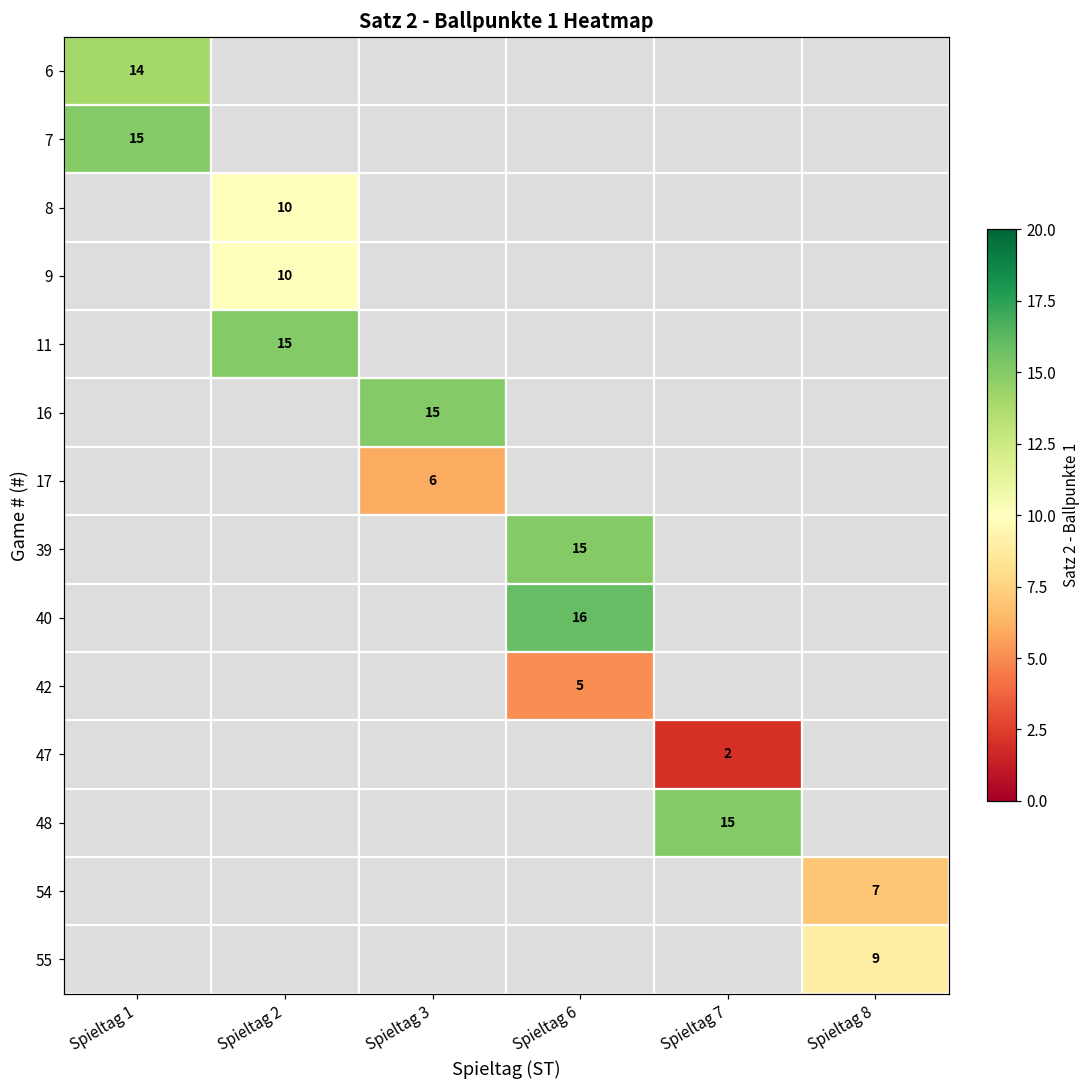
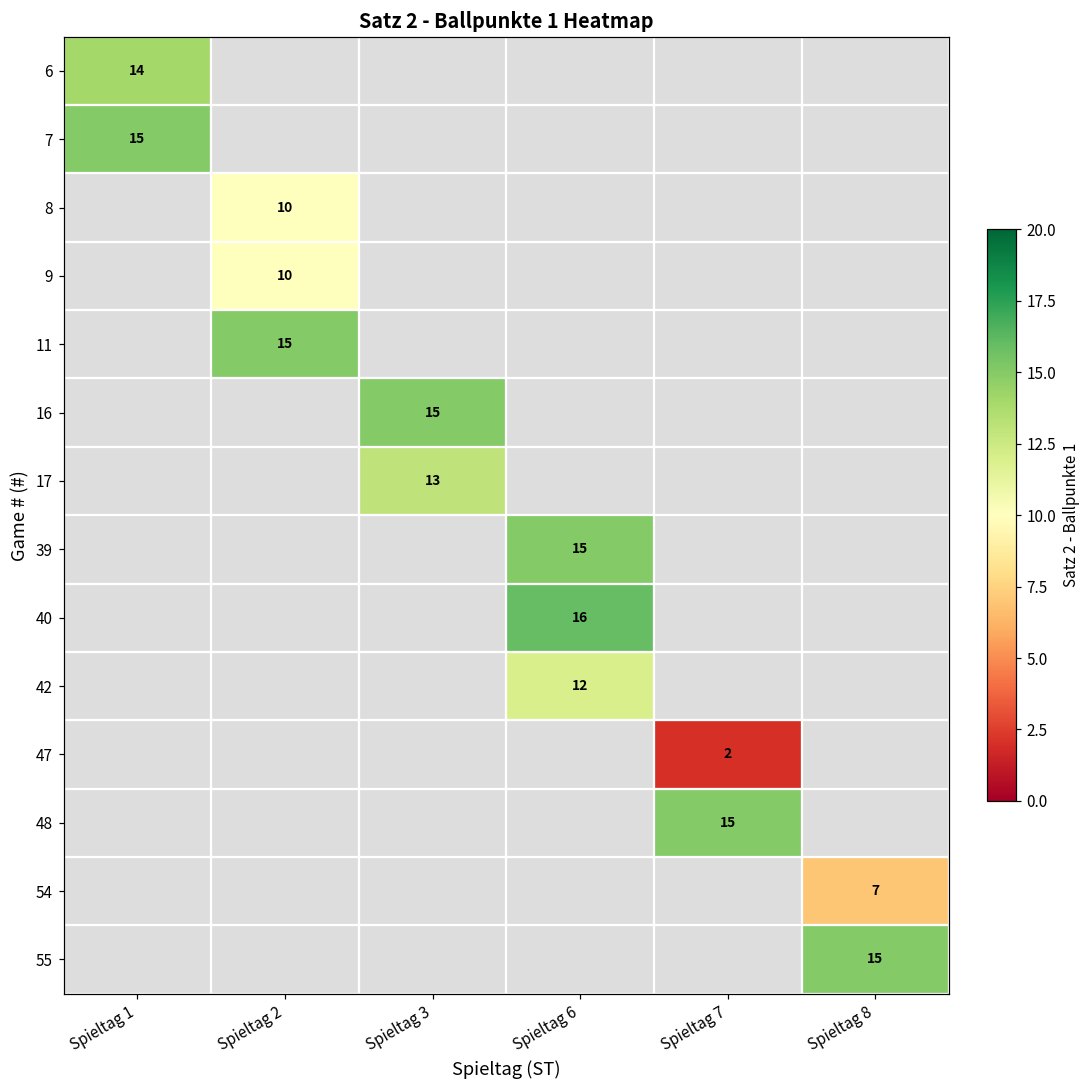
17, Spieltag 3: 6 -> 13
42, Spieltag 6: 5 -> 12
55, Spieltag 8: 9 -> 15
